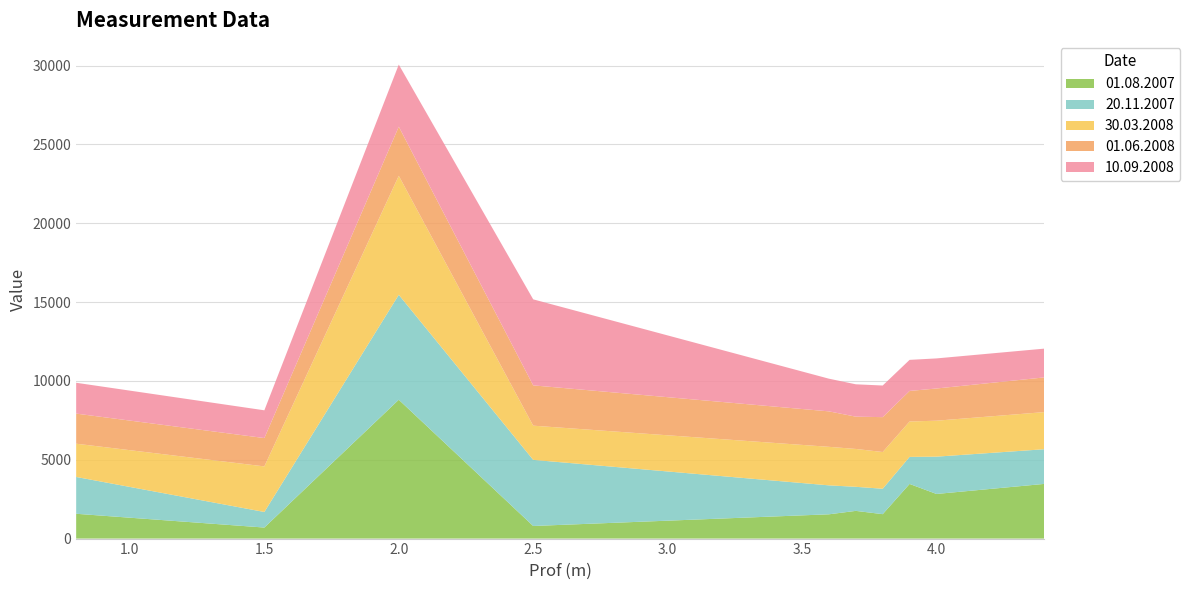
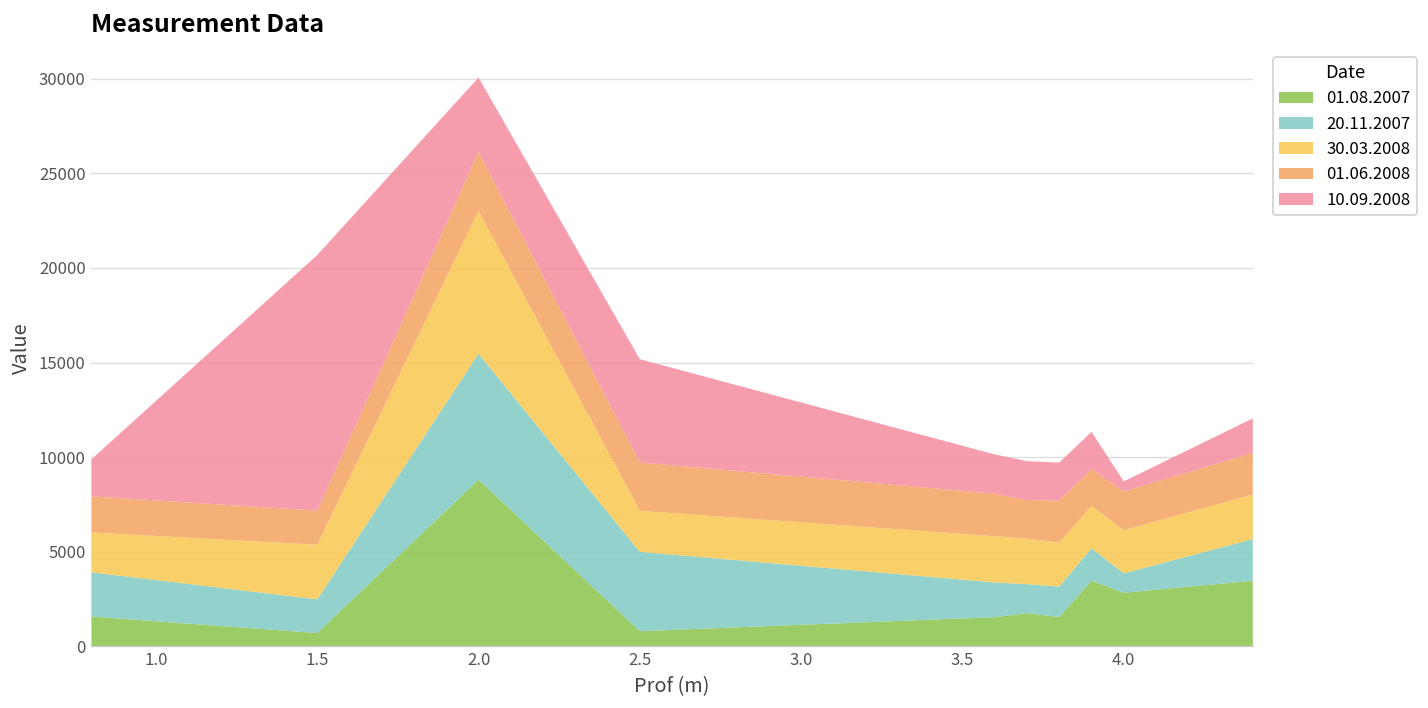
20.11.2007, 1.5: 1000 -> 1800
10.09.2008, 1.5: 1800 -> 13500
20.11.2007, 4.0: 2400 -> 1000
10.09.2008, 4.0: 1900 -> 500
